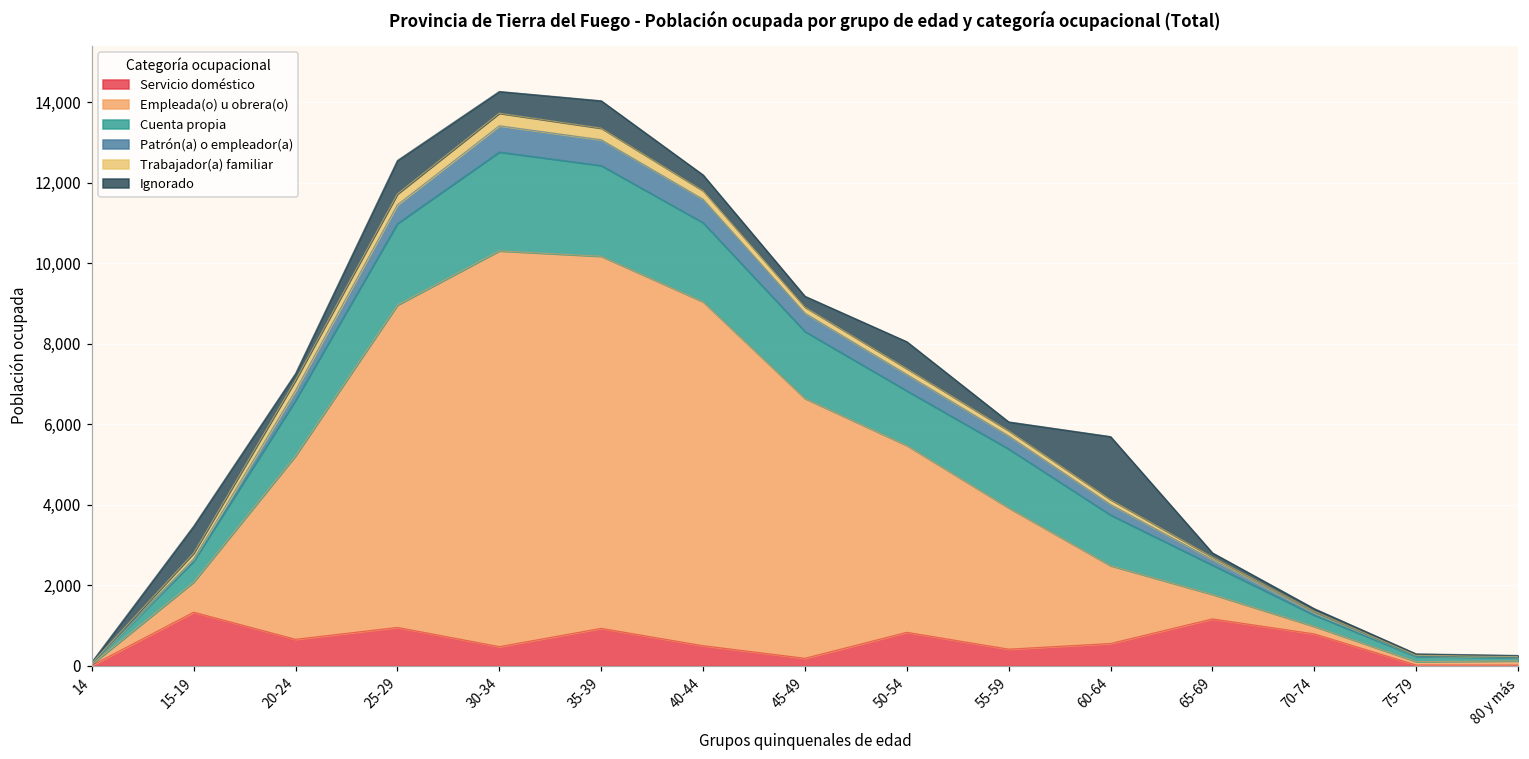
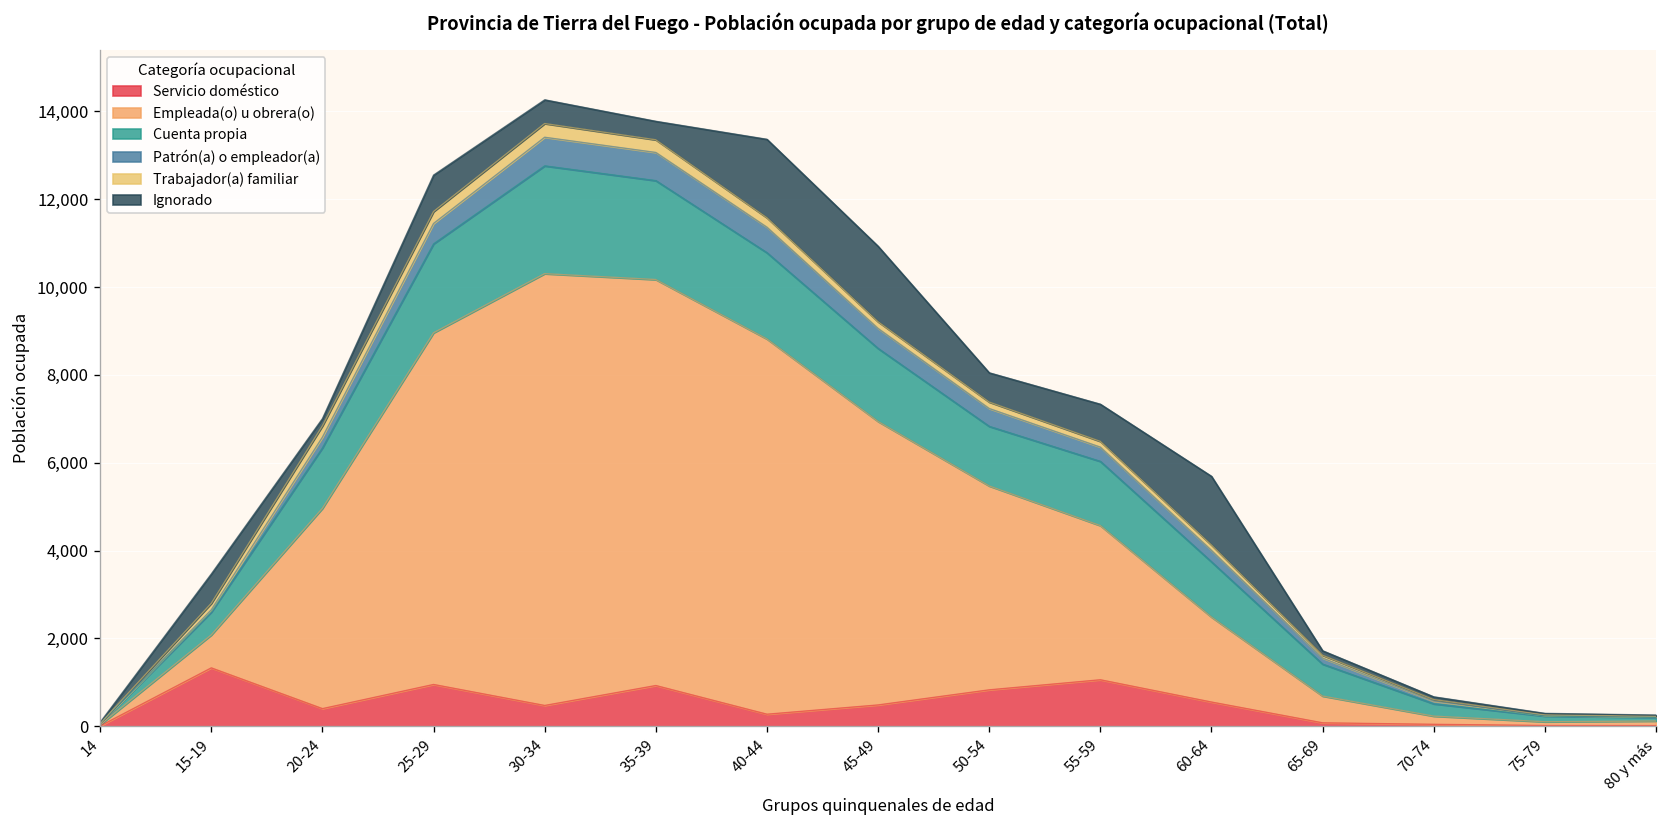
Servicio doméstico, 20-24: 700 -> 400
Ignorado, 35-39: 700 -> 400
Servicio doméstico, 40-44: 500 -> 300
Ignorado, 40-44: 400 -> 1,800
Servicio doméstico, 45-49: 200 -> 500
Ignorado, 45-49: 300 -> 1,700
Servicio doméstico, 55-59: 400 -> 1,100
Ignorado, 55-59: 200 -> 800
Servicio doméstico, 65-69: 1,200 -> 100
Servicio doméstico, 70-74: 800 -> 0
